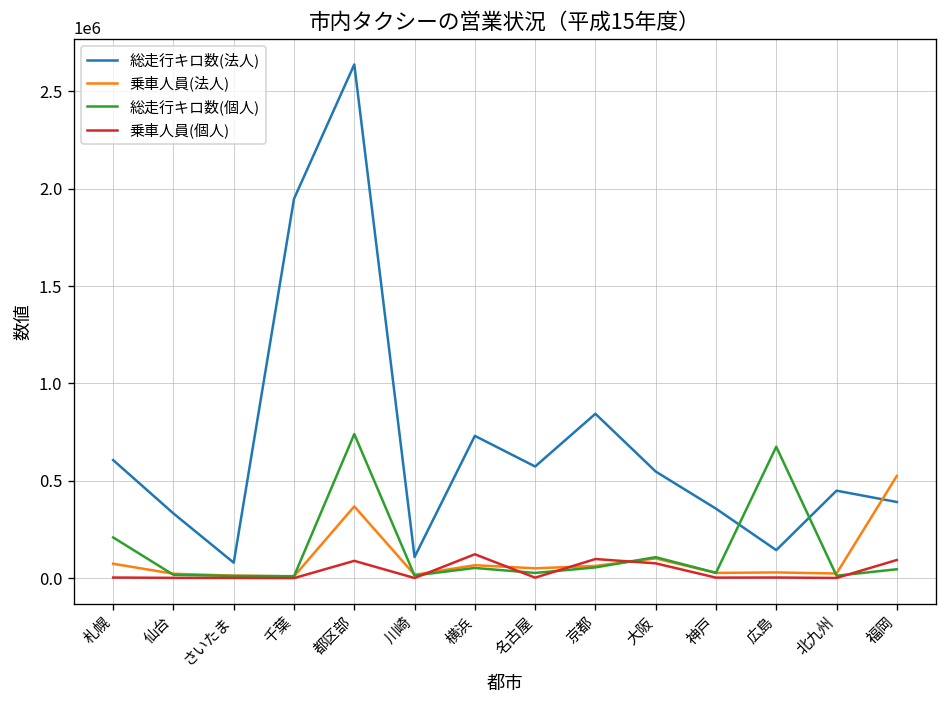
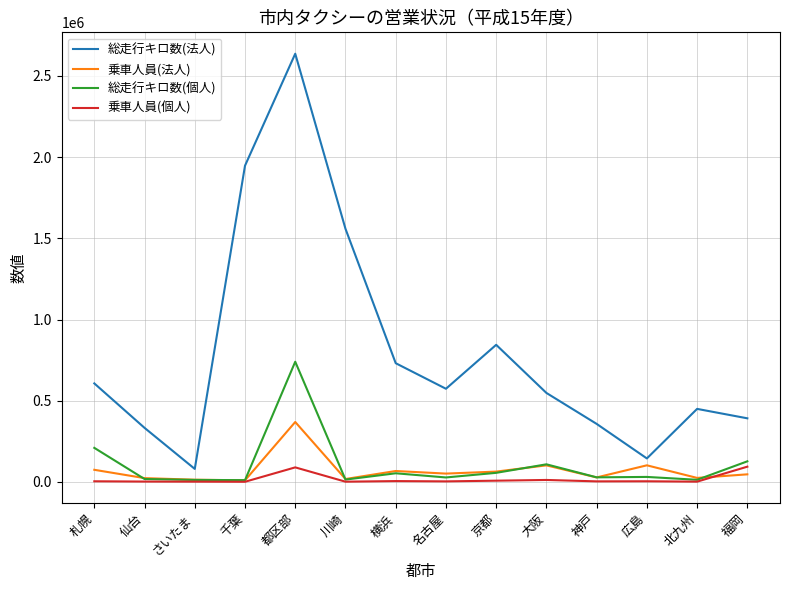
総走行キロ数(法人), 川崎: 110000 -> 1560000
乗車人員(個人), 横浜: 120000 -> 10000
乗車人員(個人), 京都: 100000 -> 10000
乗車人員(個人), 大阪: 80000 -> 10000
乗車人員(法人), 広島: 30000 -> 100000
総走行キロ数(個人), 広島: 680000 -> 30000
乗車人員(法人), 福岡: 530000 -> 50000
総走行キロ数(個人), 福岡: 50000 -> 130000
